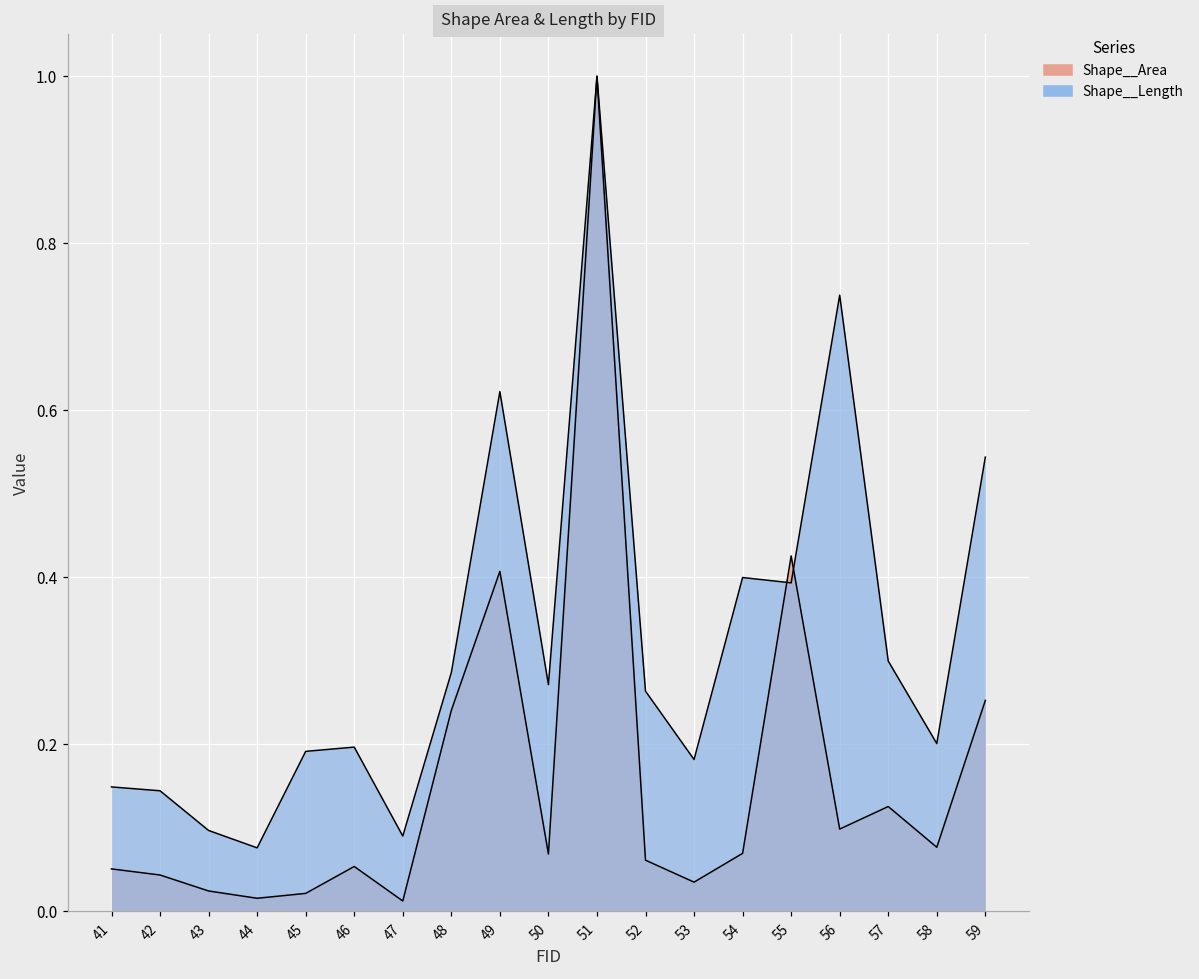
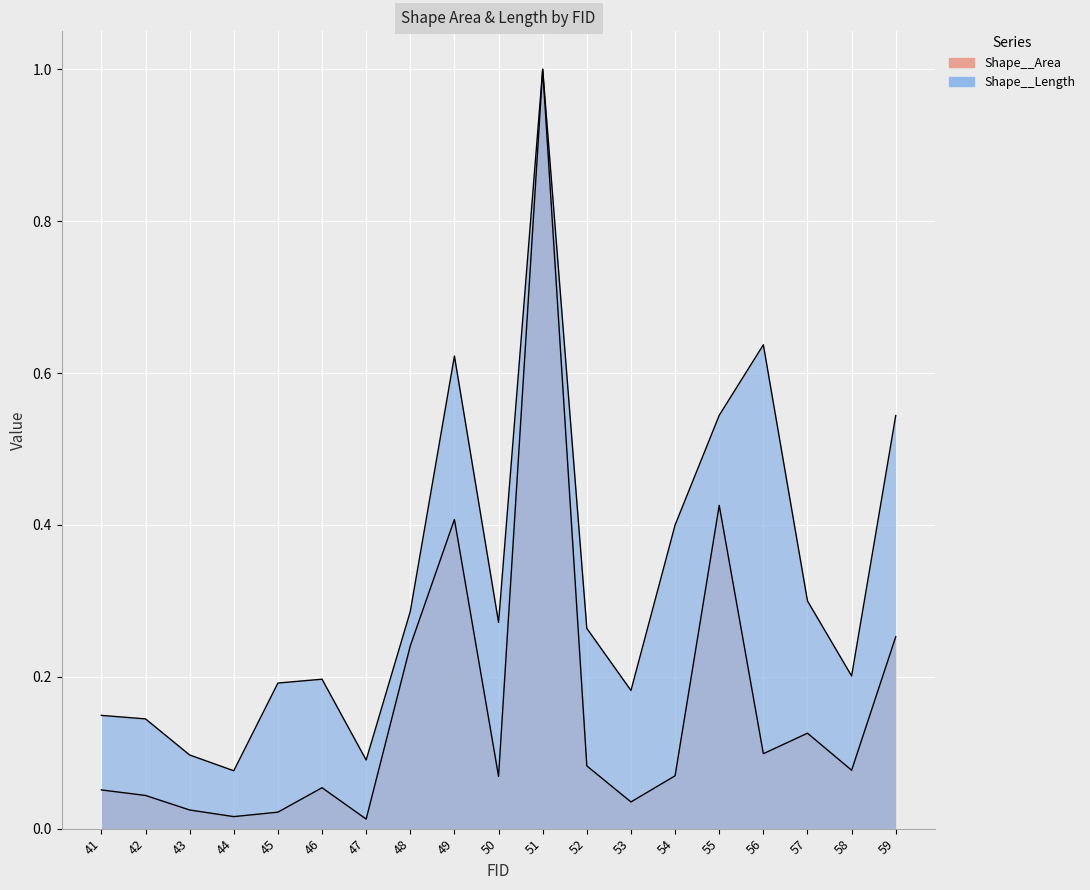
Shape__Area, 52: 0.06 -> 0.08
Shape__Length, 55: 0.39 -> 0.54
Shape__Length, 56: 0.74 -> 0.64
